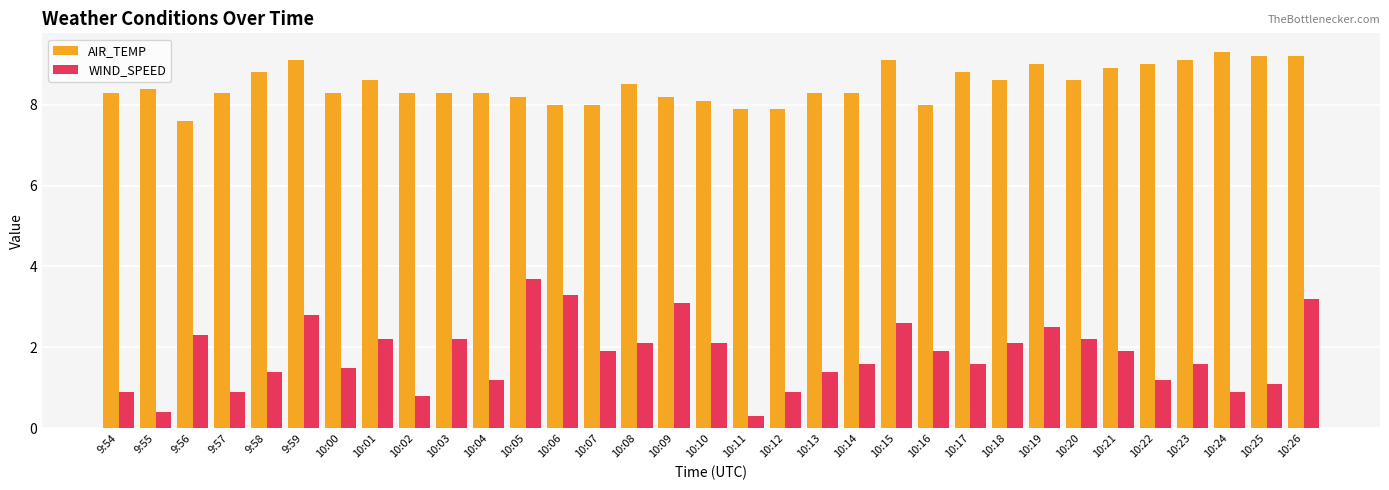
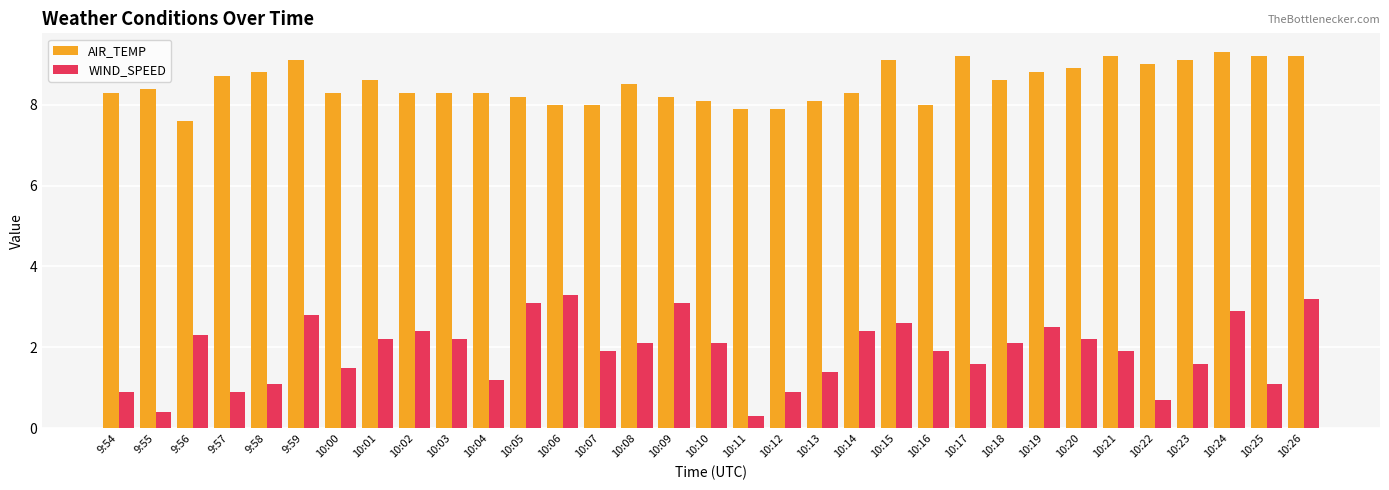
AIR_TEMP, 9:57: 8.3 -> 8.7
WIND_SPEED, 9:58: 1.4 -> 1.1
WIND_SPEED, 10:02: 0.8 -> 2.4
WIND_SPEED, 10:05: 3.7 -> 3.1
AIR_TEMP, 10:13: 8.3 -> 8.1
WIND_SPEED, 10:14: 1.6 -> 2.4
AIR_TEMP, 10:17: 8.8 -> 9.2
AIR_TEMP, 10:19: 9.0 -> 8.8
AIR_TEMP, 10:20: 8.6 -> 8.9
AIR_TEMP, 10:21: 8.9 -> 9.2
WIND_SPEED, 10:22: 1.2 -> 0.7
WIND_SPEED, 10:24: 0.9 -> 2.9
